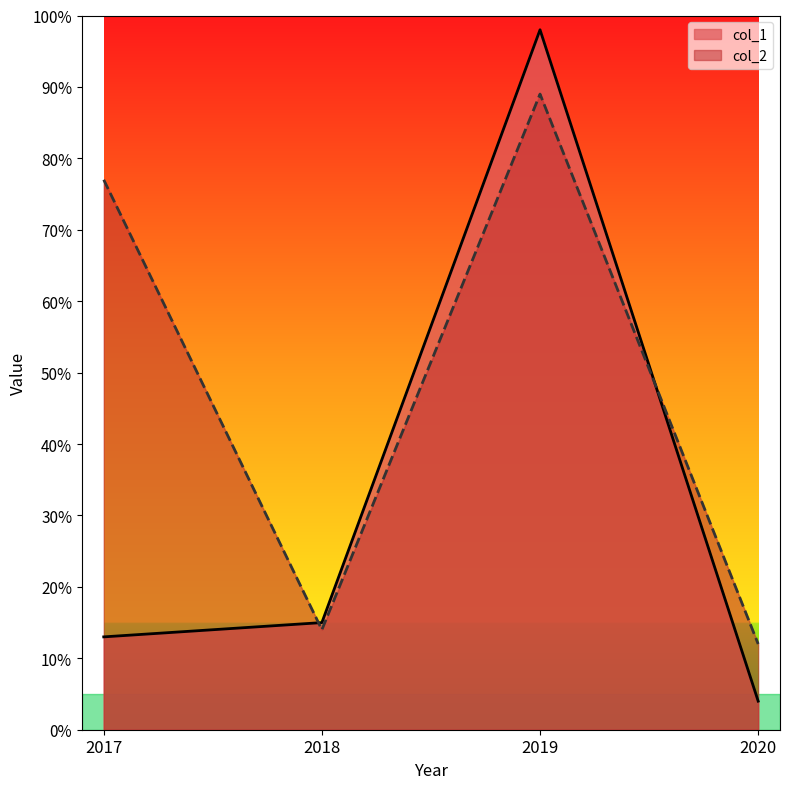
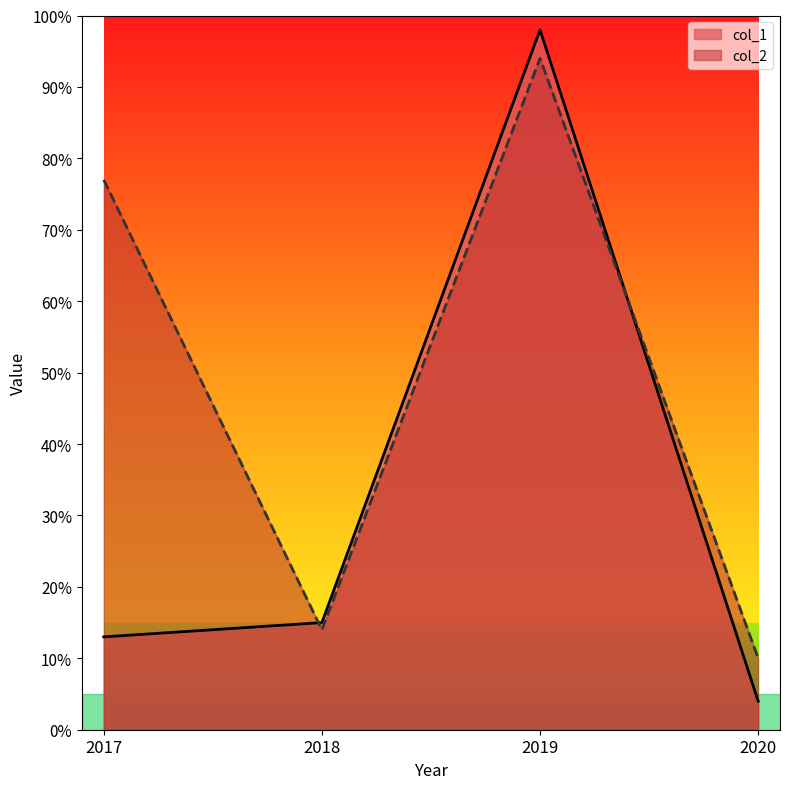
col_2, 2019: 89% -> 94%
col_2, 2020: 12% -> 10%
